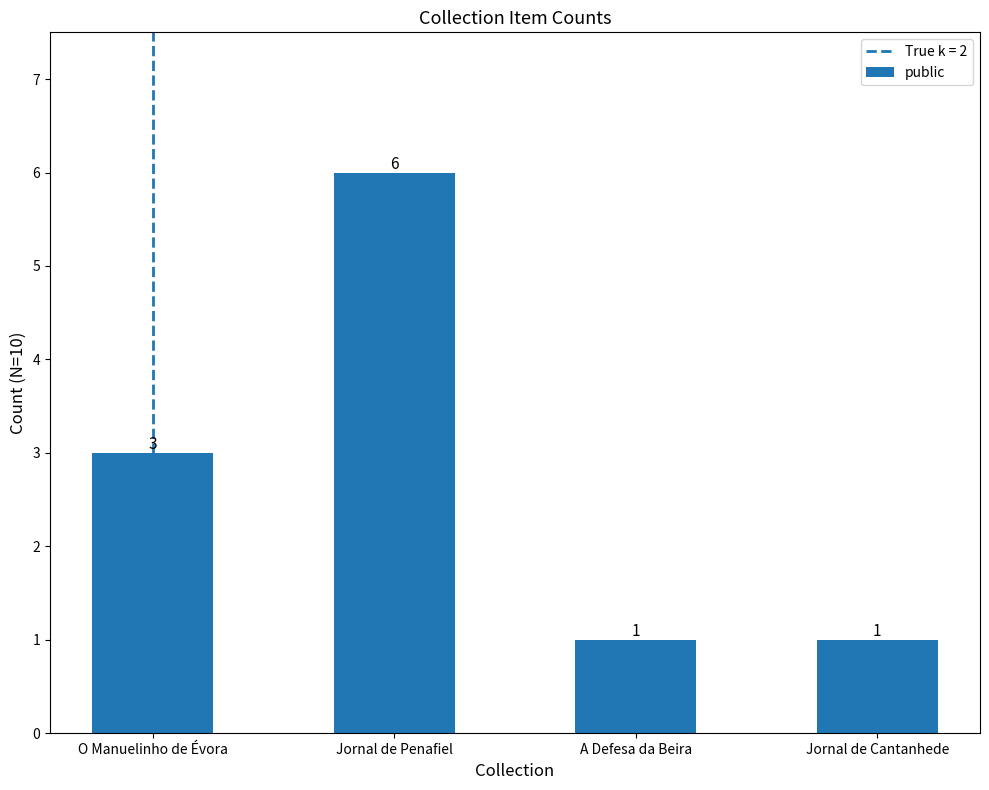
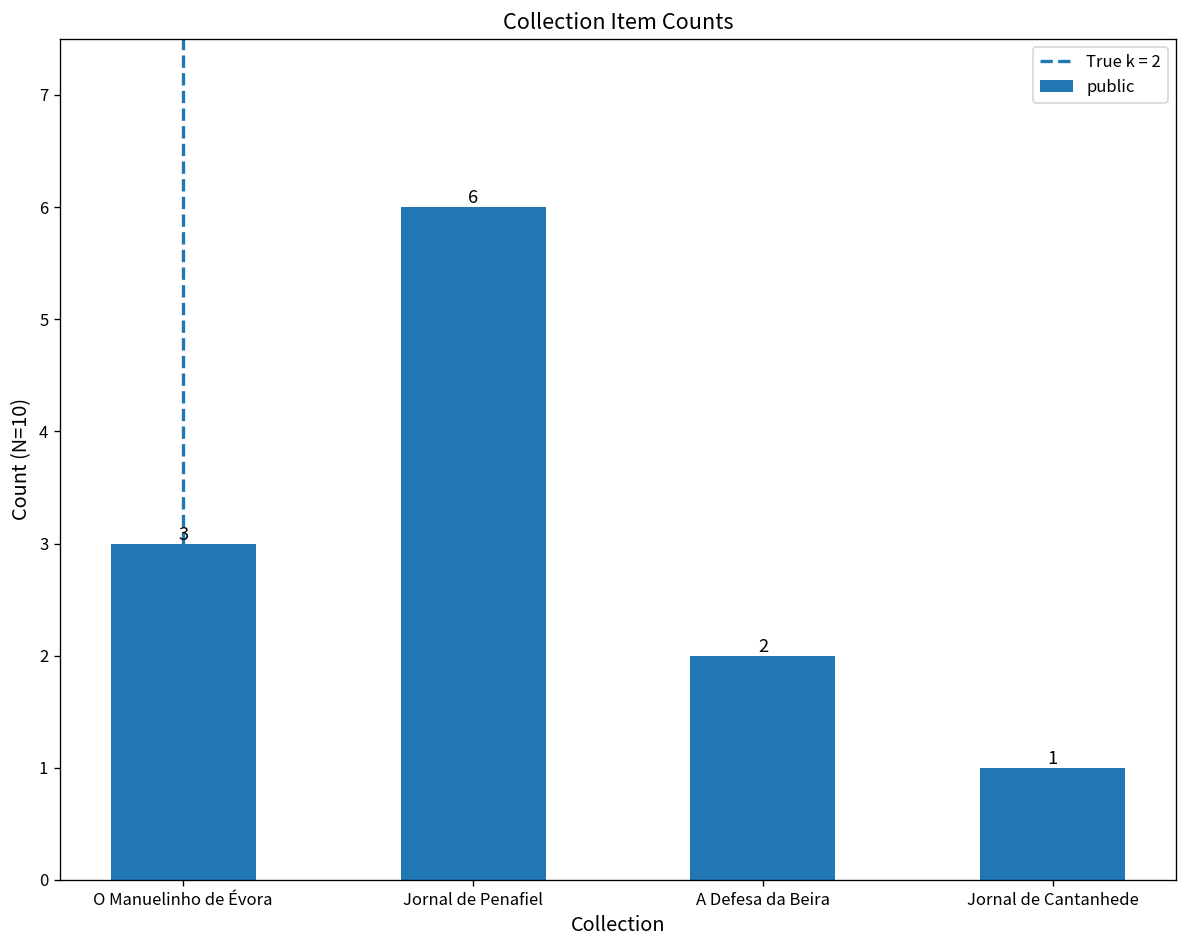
A Defesa da Beira: 1 -> 2
